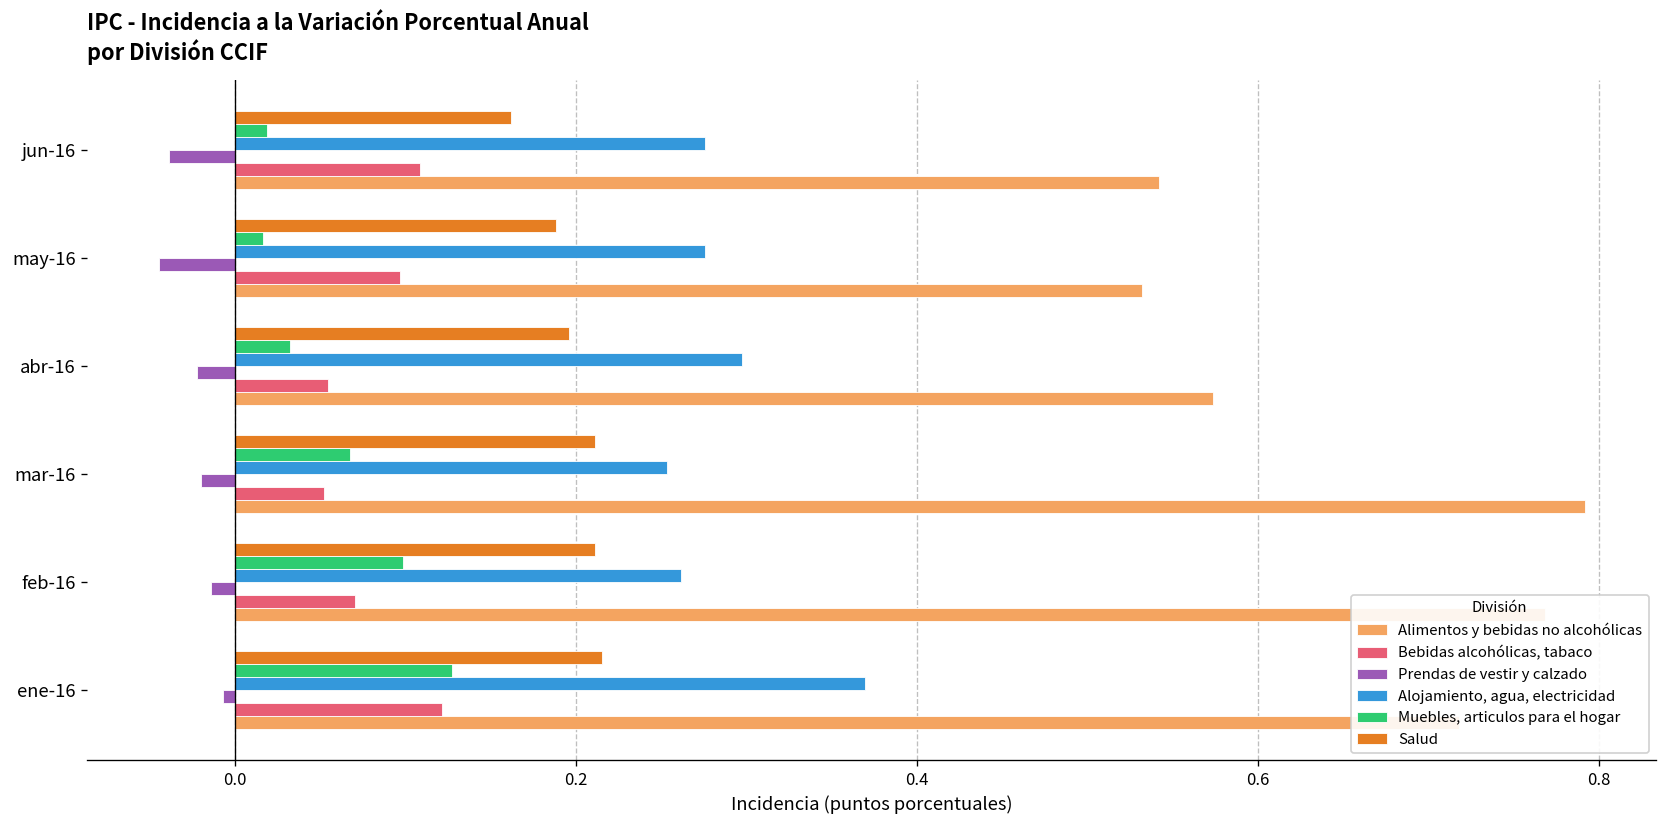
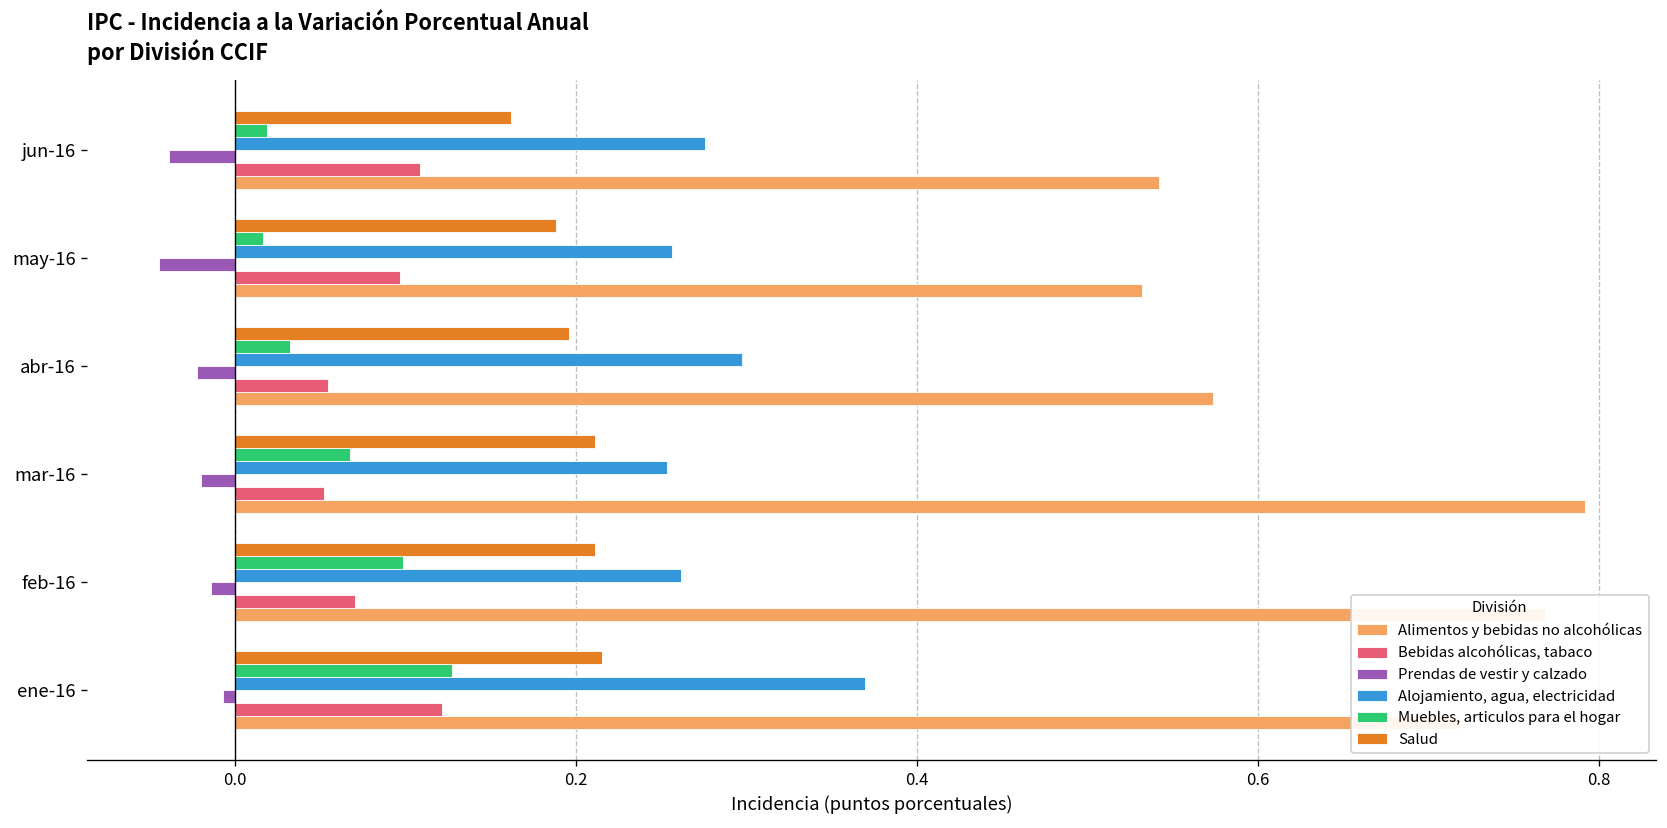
Alojamiento, agua, electricidad, may-16: 0.276 -> 0.256
